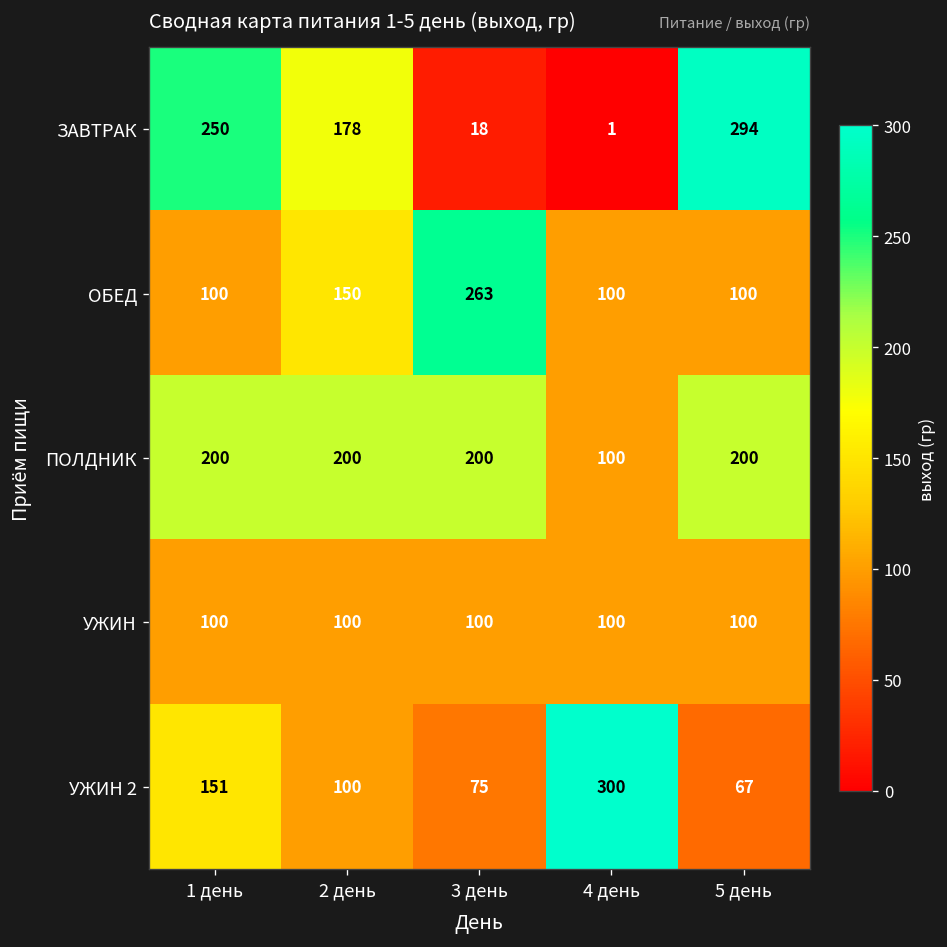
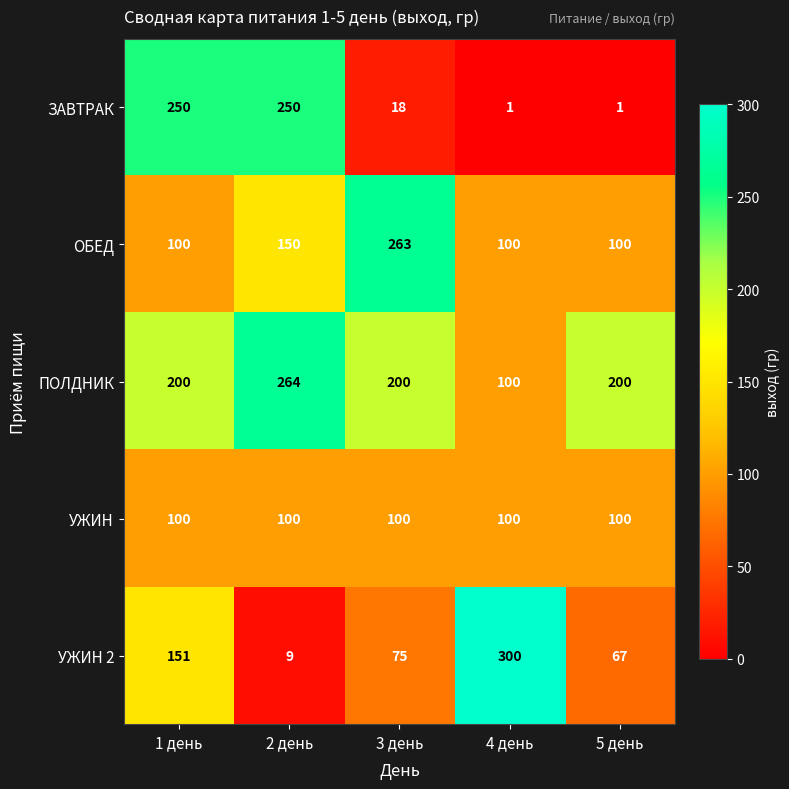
ЗАВТРАК, 2 день: 178 -> 250
ЗАВТРАК, 5 день: 294 -> 1
ПОЛДНИК, 2 день: 200 -> 264
УЖИН 2, 2 день: 100 -> 9
